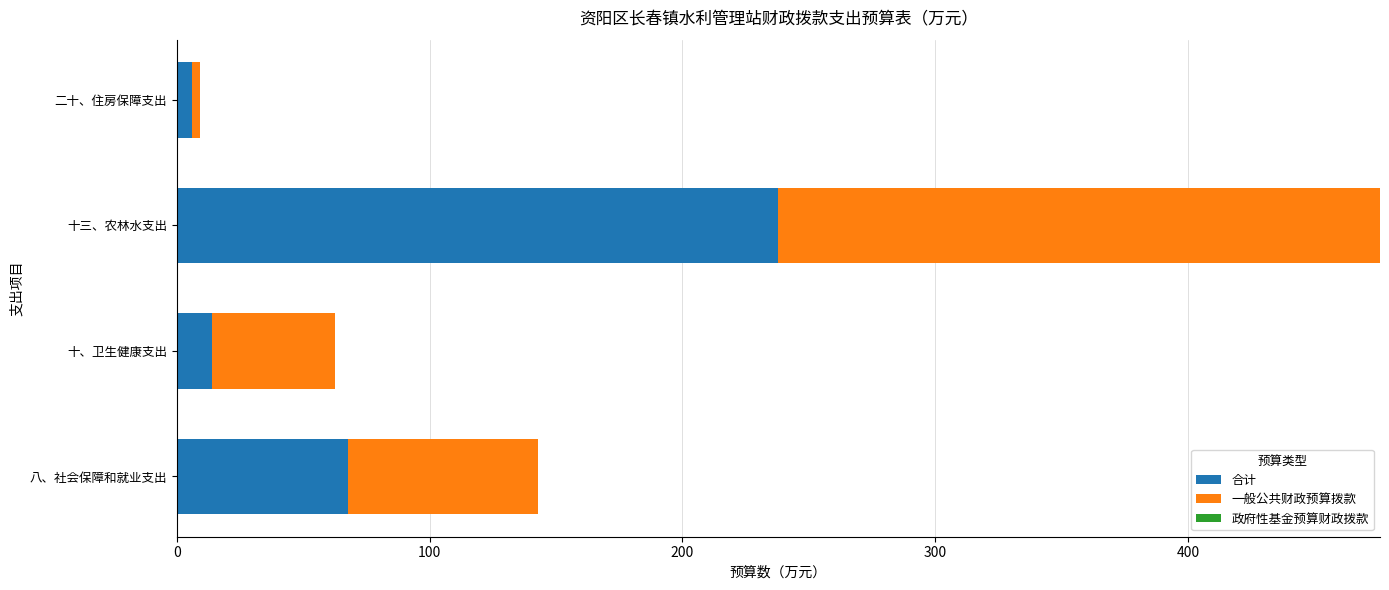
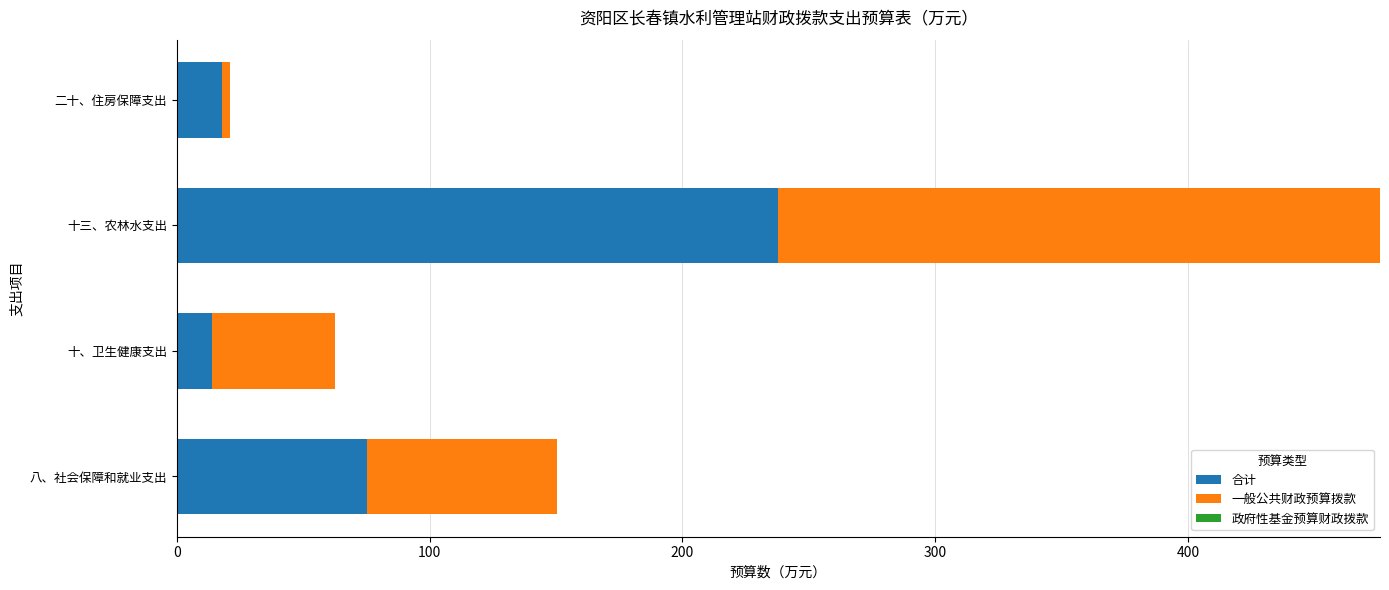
合计, 二十、住房保障支出: 6 -> 18
合计, 八、社会保障和就业支出: 68 -> 75
